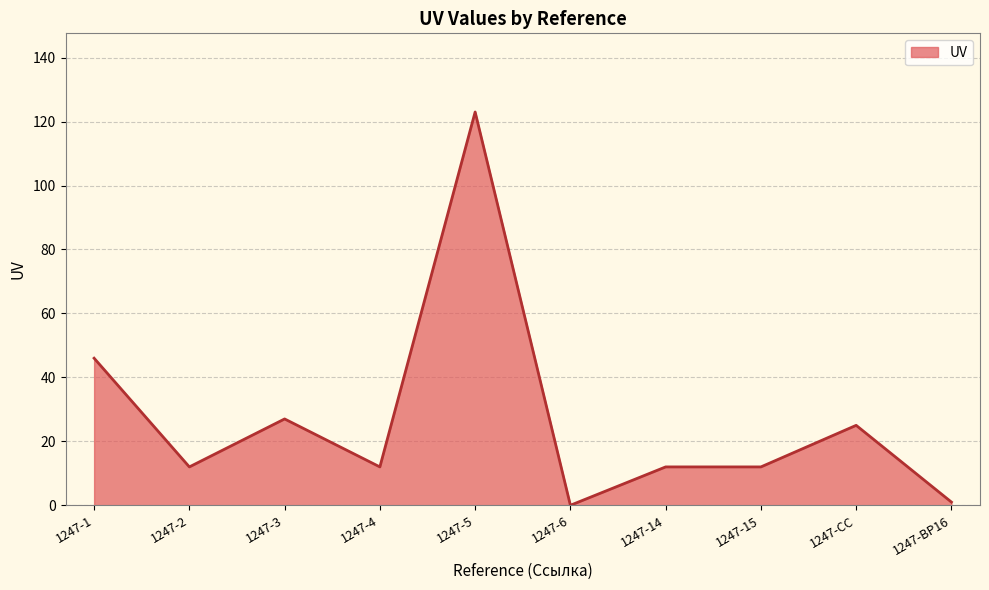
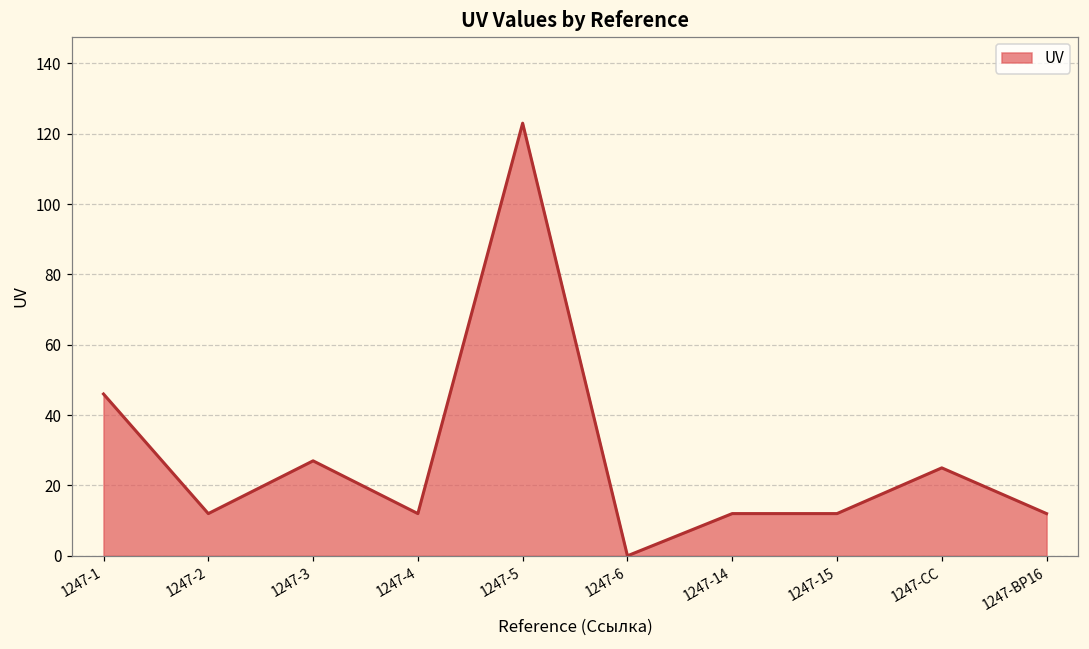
1247-BP16: 1 -> 12
